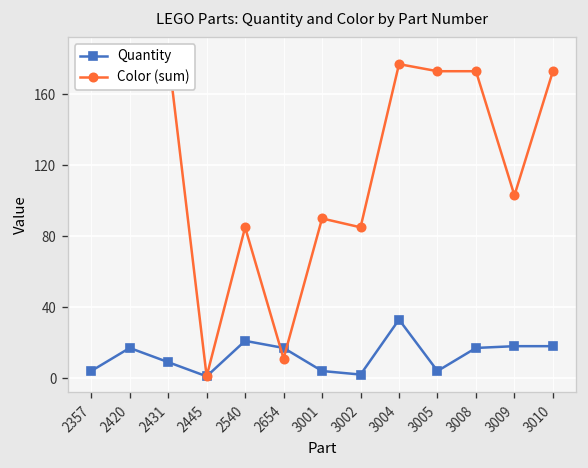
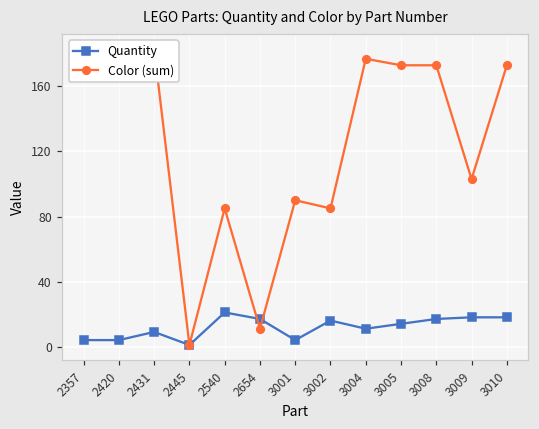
Quantity, 2420: 17 -> 4
Quantity, 3002: 2 -> 16
Quantity, 3004: 33 -> 11
Quantity, 3005: 4 -> 14
